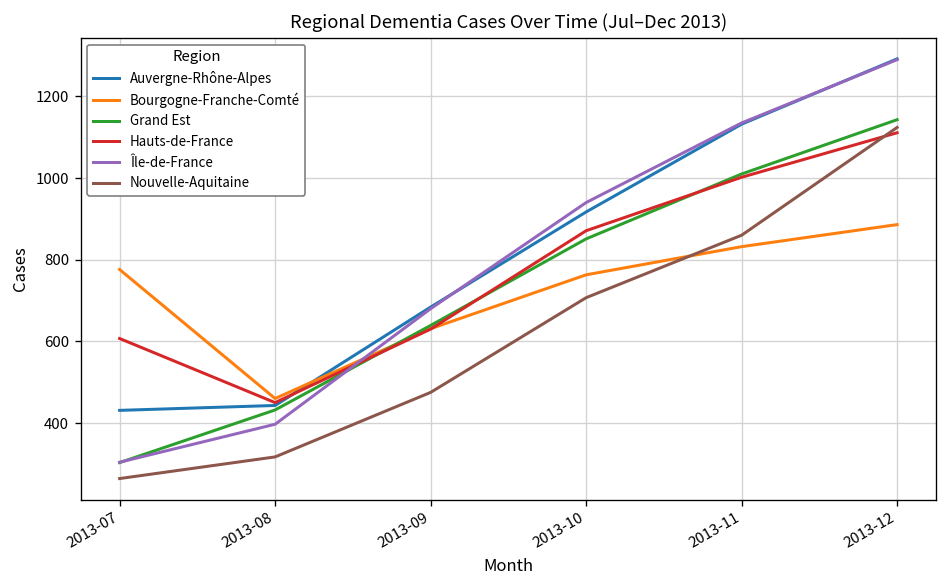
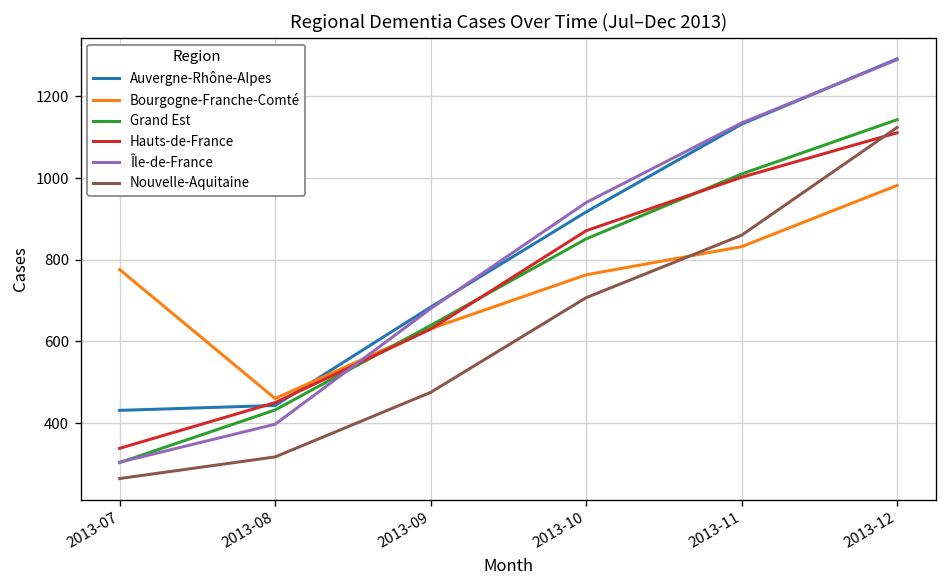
Hauts-de-France, 2013-07: 610 -> 340
Bourgogne-Franche-Comté, 2013-12: 890 -> 980
